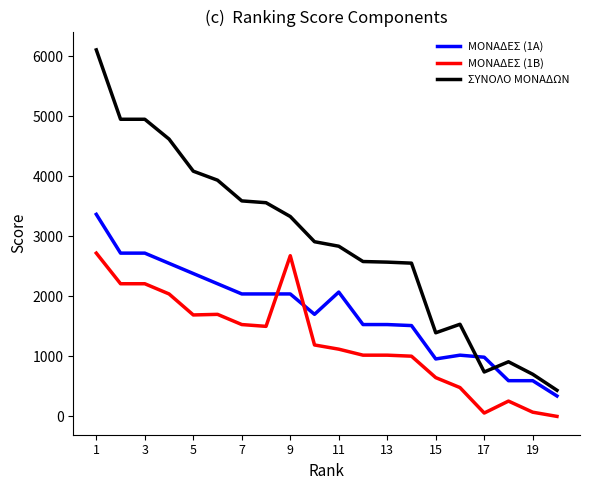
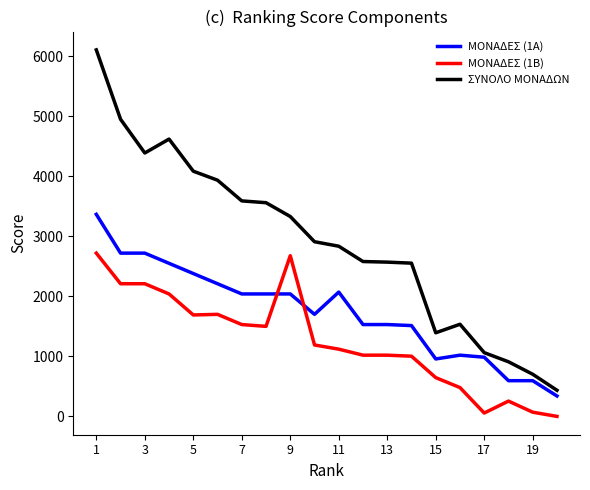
ΣΥΝΟΛΟ ΜΟΝΑΔΩΝ, 3: 5000 -> 4400
ΣΥΝΟΛΟ ΜΟΝΑΔΩΝ, 17: 700 -> 1100
